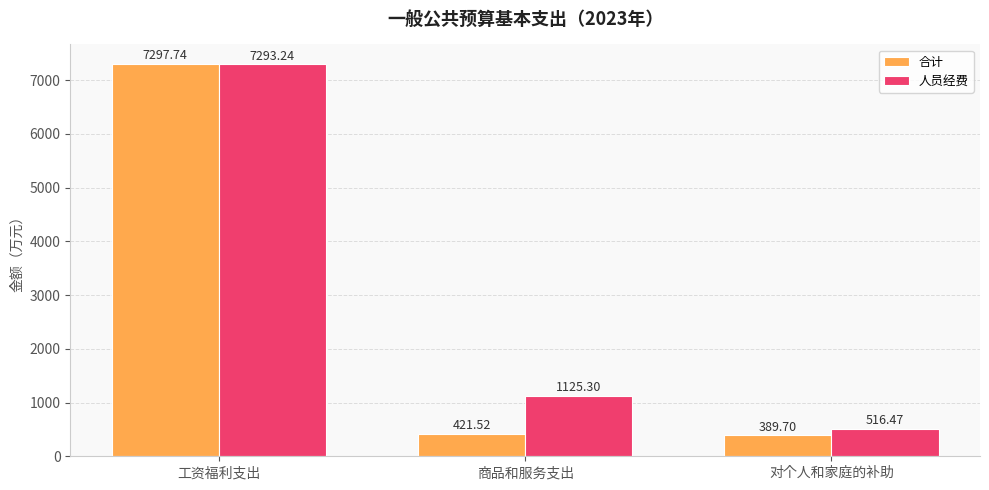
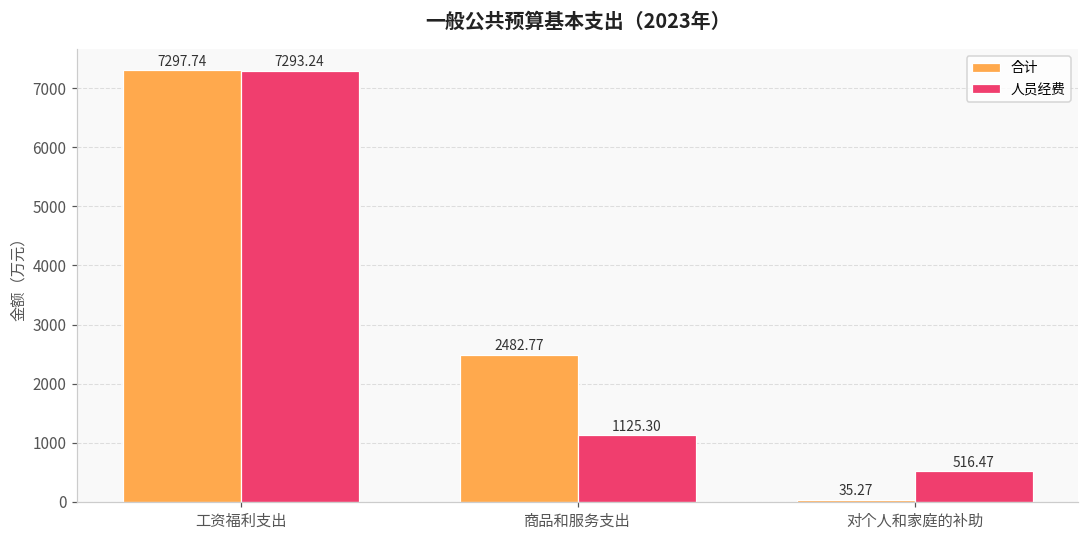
合计, 商品和服务支出: 421.52 -> 2482.77
合计, 对个人和家庭的补助: 389.70 -> 35.27
